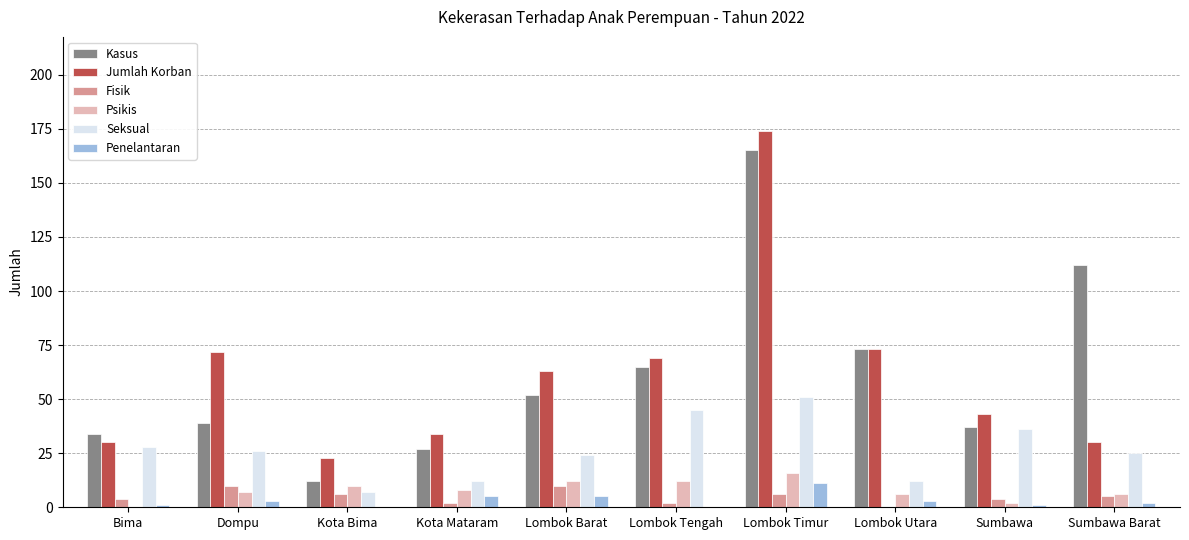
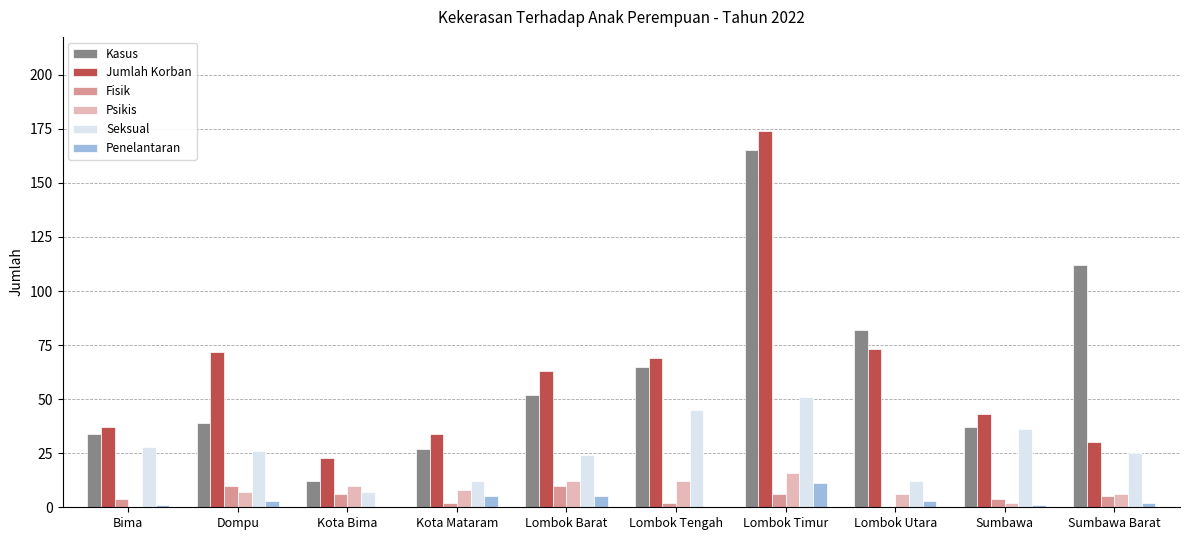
Jumlah Korban, Bima: 30 -> 37
Kasus, Lombok Utara: 73 -> 82
